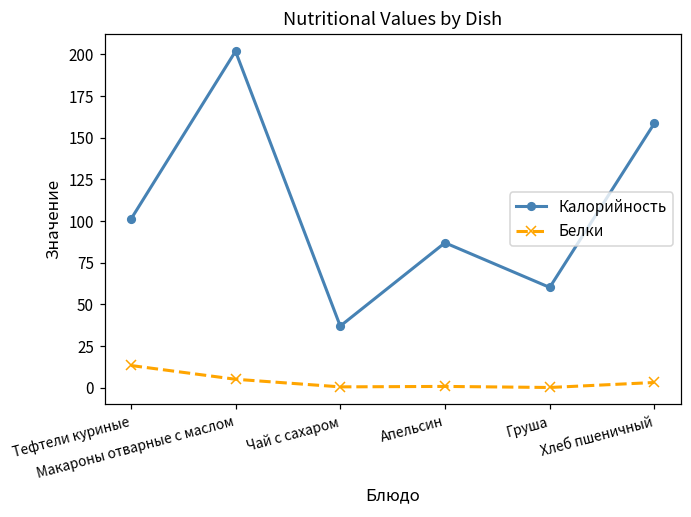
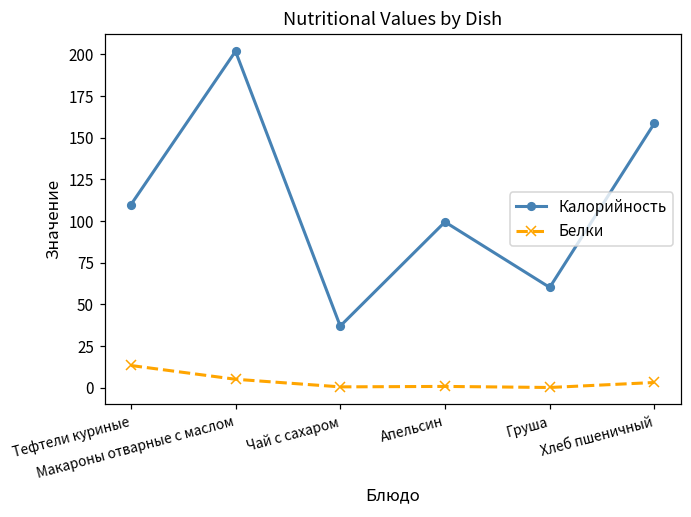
Калорийность, Тефтели куриные: 101 -> 110
Калорийность, Апельсин: 87 -> 100
